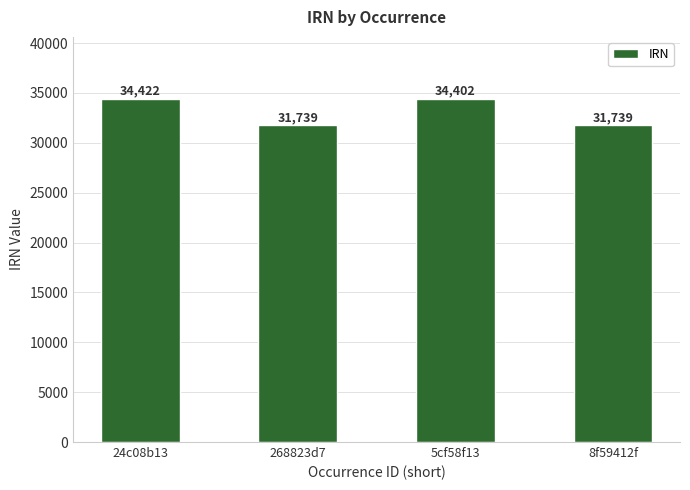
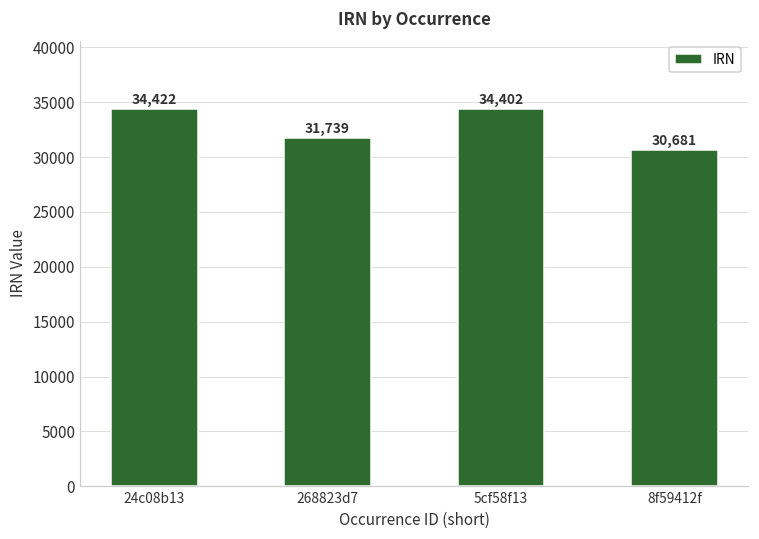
8f59412f: 31,739 -> 30,681
